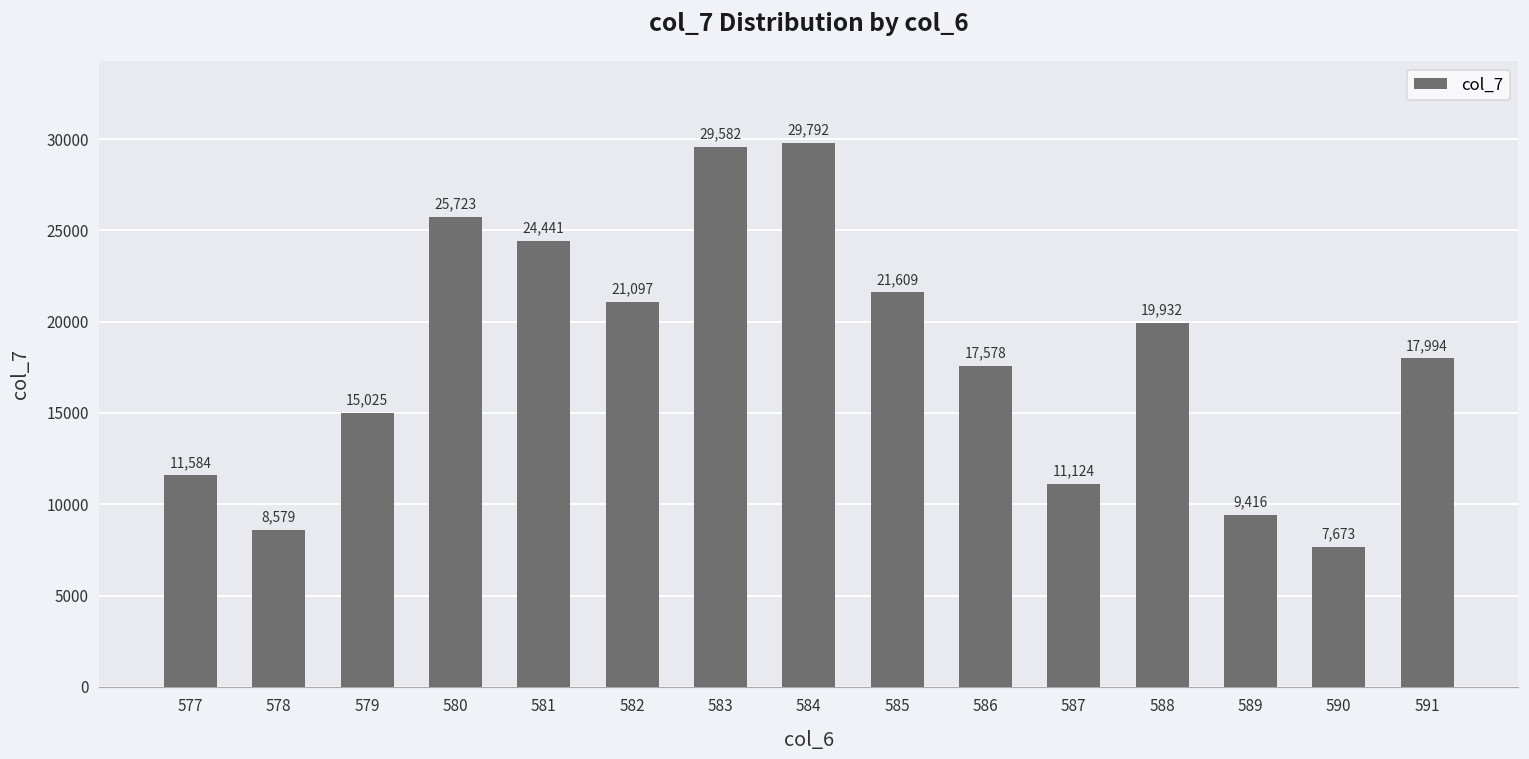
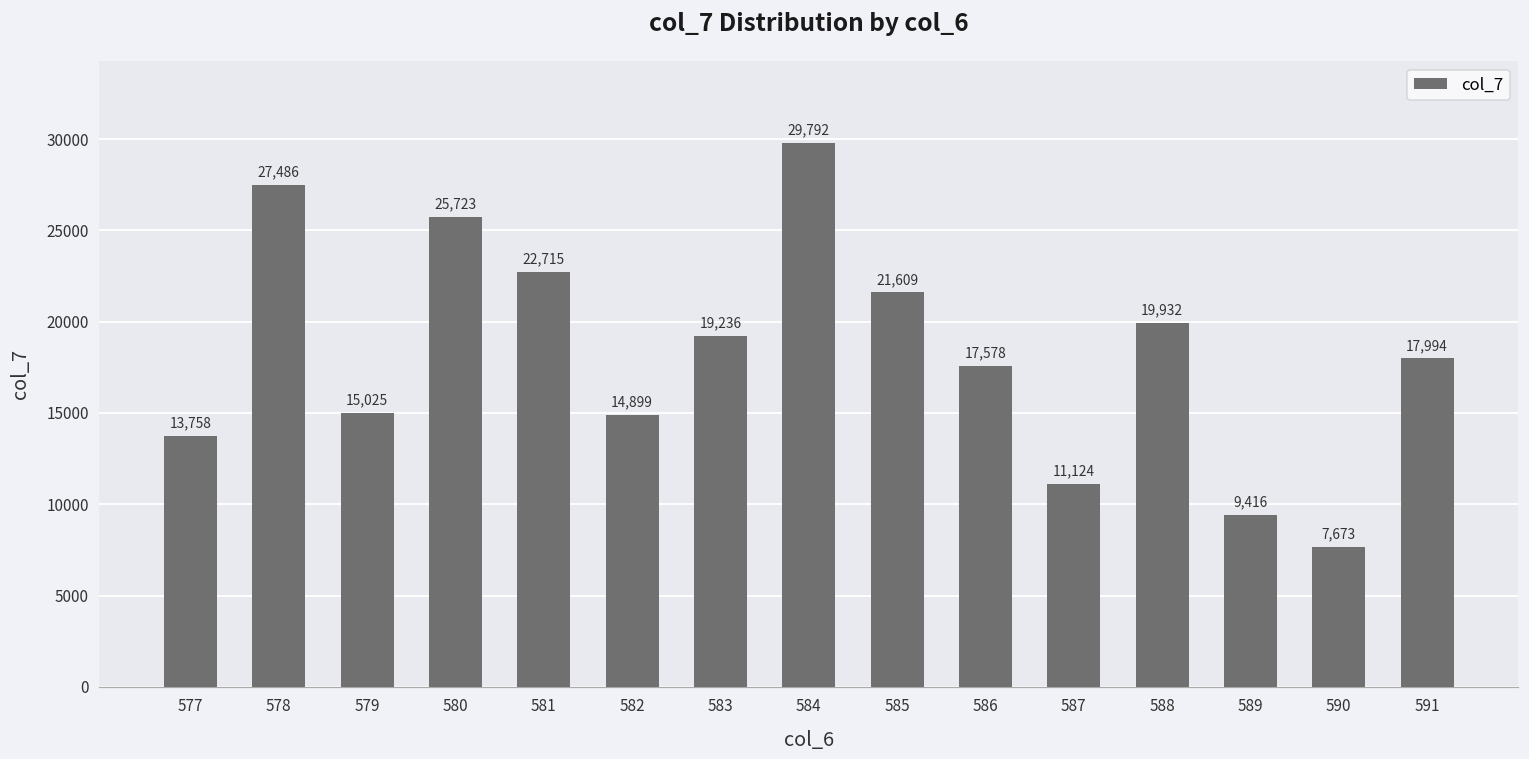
577: 11,584 -> 13,758
578: 8,579 -> 27,486
581: 24,441 -> 22,715
582: 21,097 -> 14,899
583: 29,582 -> 19,236
